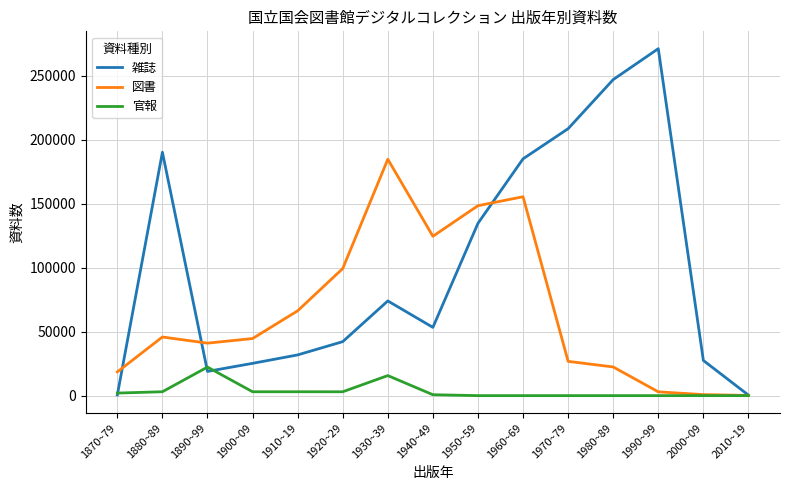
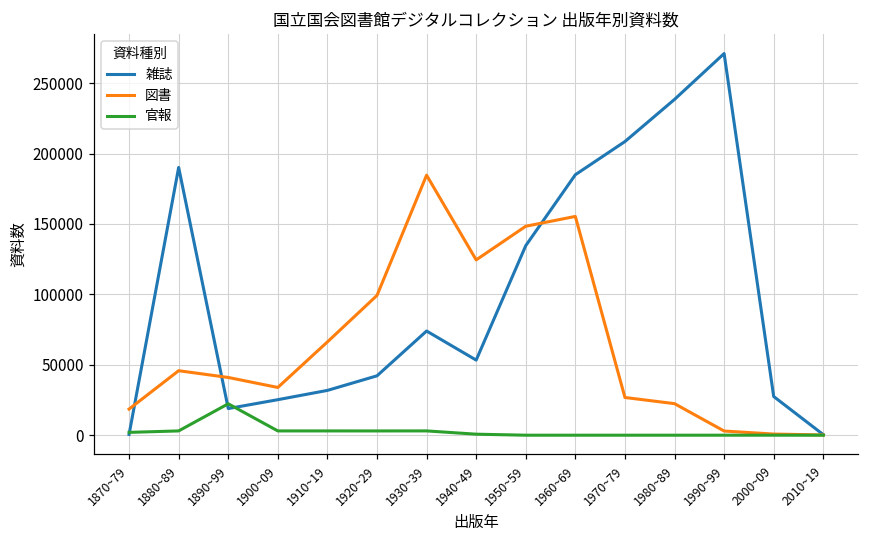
図書, 1900~09: 45000 -> 34000
官報, 1930~39: 16000 -> 3000
雑誌, 1980~89: 247000 -> 238000
